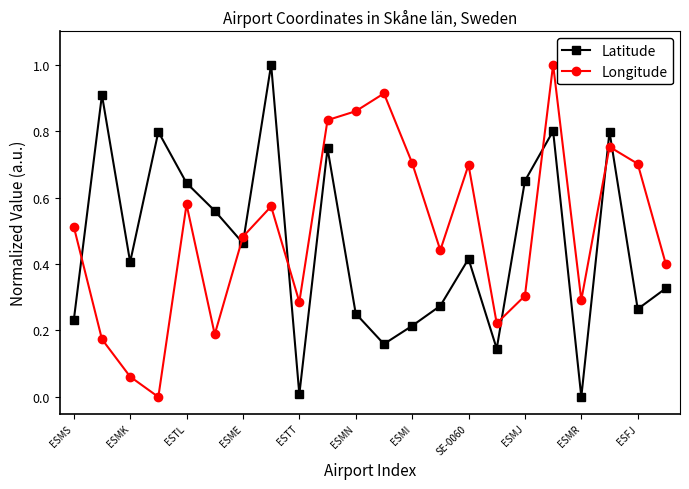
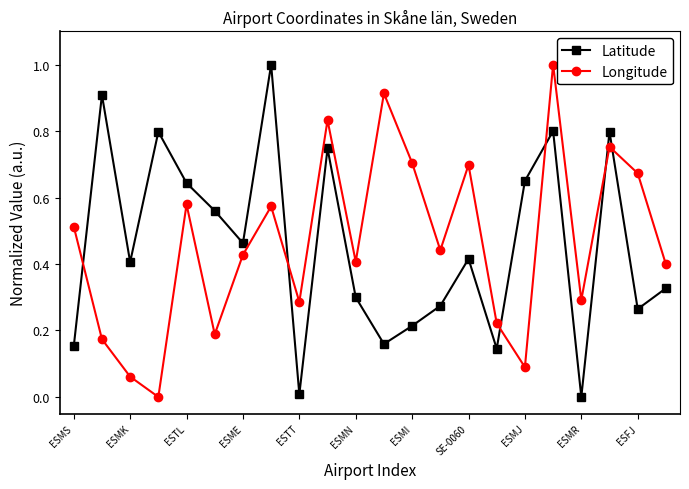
Latitude, ESMS: 0.23 -> 0.15
Longitude, ESME: 0.48 -> 0.43
Latitude, ESMN: 0.25 -> 0.30
Longitude, ESMN: 0.86 -> 0.41
Longitude, ESMJ: 0.30 -> 0.09
Longitude, ESFJ: 0.70 -> 0.67
